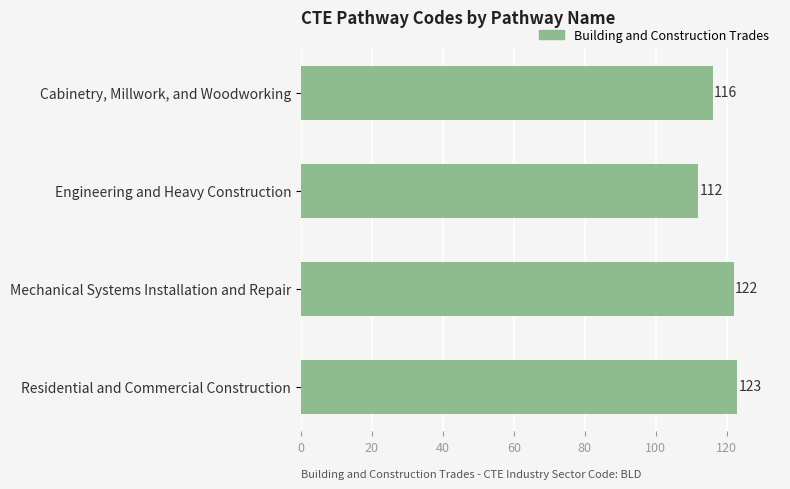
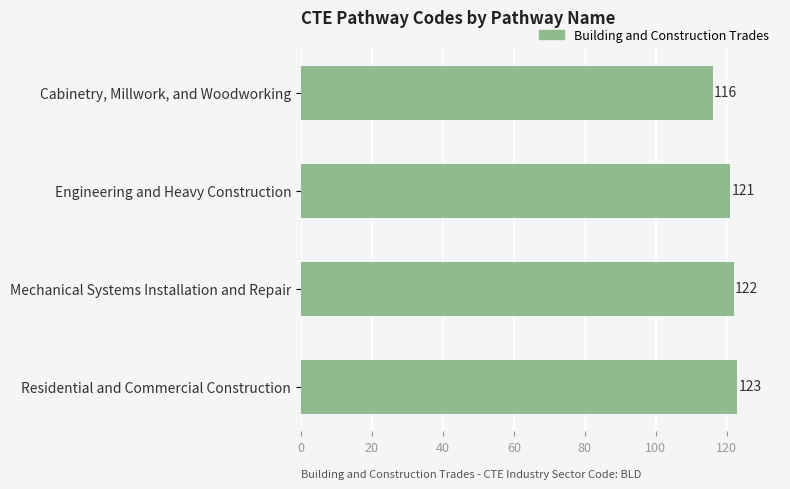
Engineering and Heavy Construction: 112 -> 121
